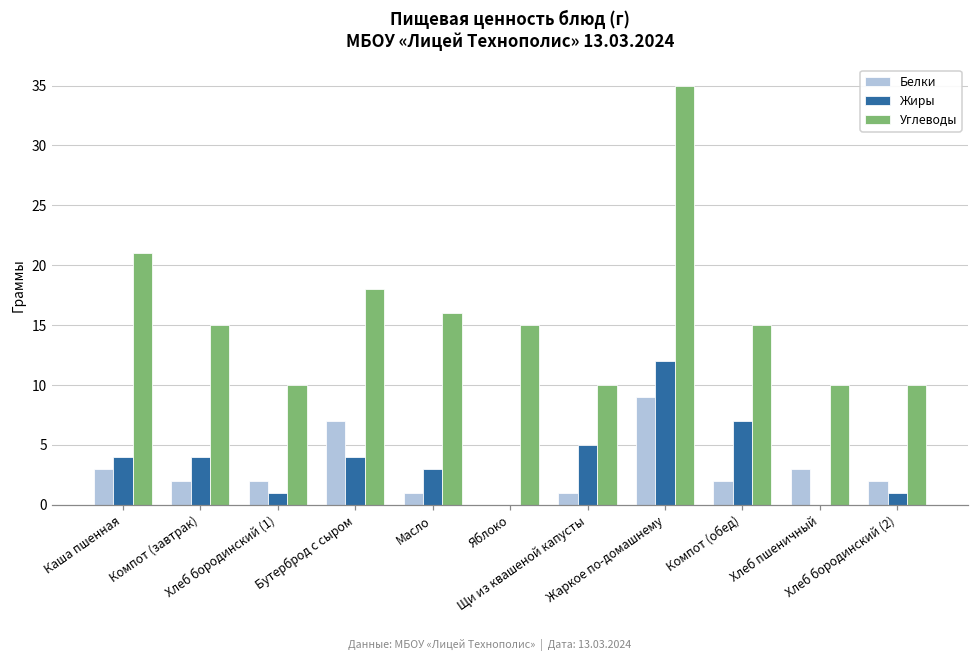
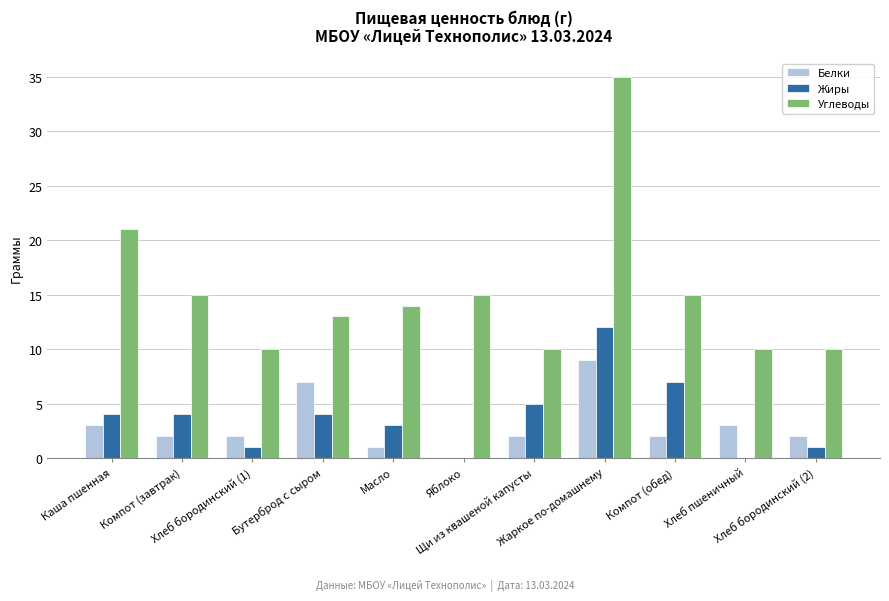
Углеводы, Бутерброд с сыром: 18 -> 13
Углеводы, Масло: 16 -> 14
Белки, Щи из квашеной капусты: 1 -> 2
